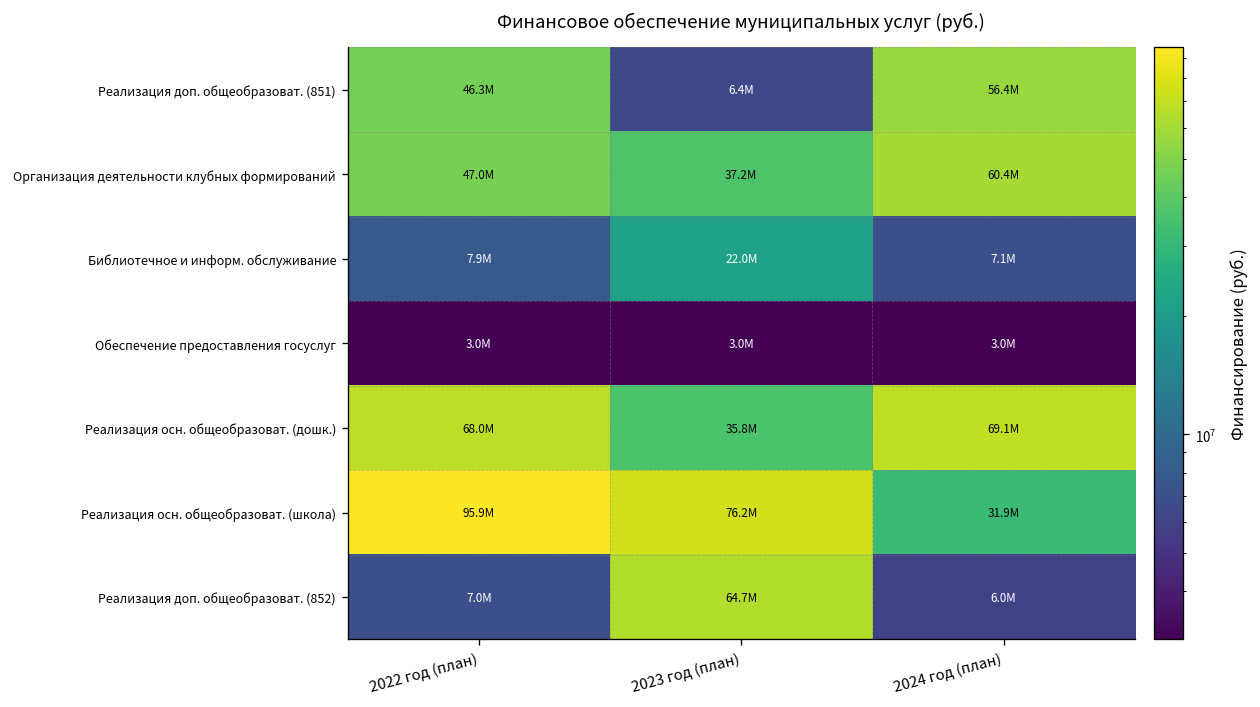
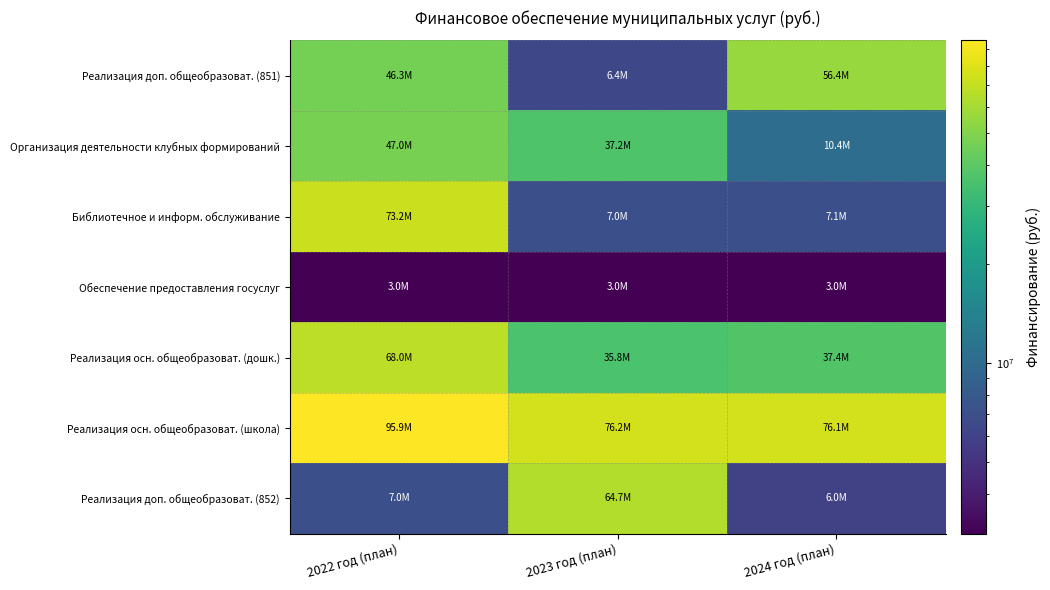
Организация деятельности клубных формирований, 2024 год (план): 60.4M -> 10.4M
Библиотечное и информ. обслуживание, 2022 год (план): 7.9M -> 73.2M
Библиотечное и информ. обслуживание, 2023 год (план): 22.0M -> 7.0M
Реализация осн. общеобразоват. (дошк.), 2024 год (план): 69.1M -> 37.4M
Реализация осн. общеобразоват. (школа), 2024 год (план): 31.9M -> 76.1M
